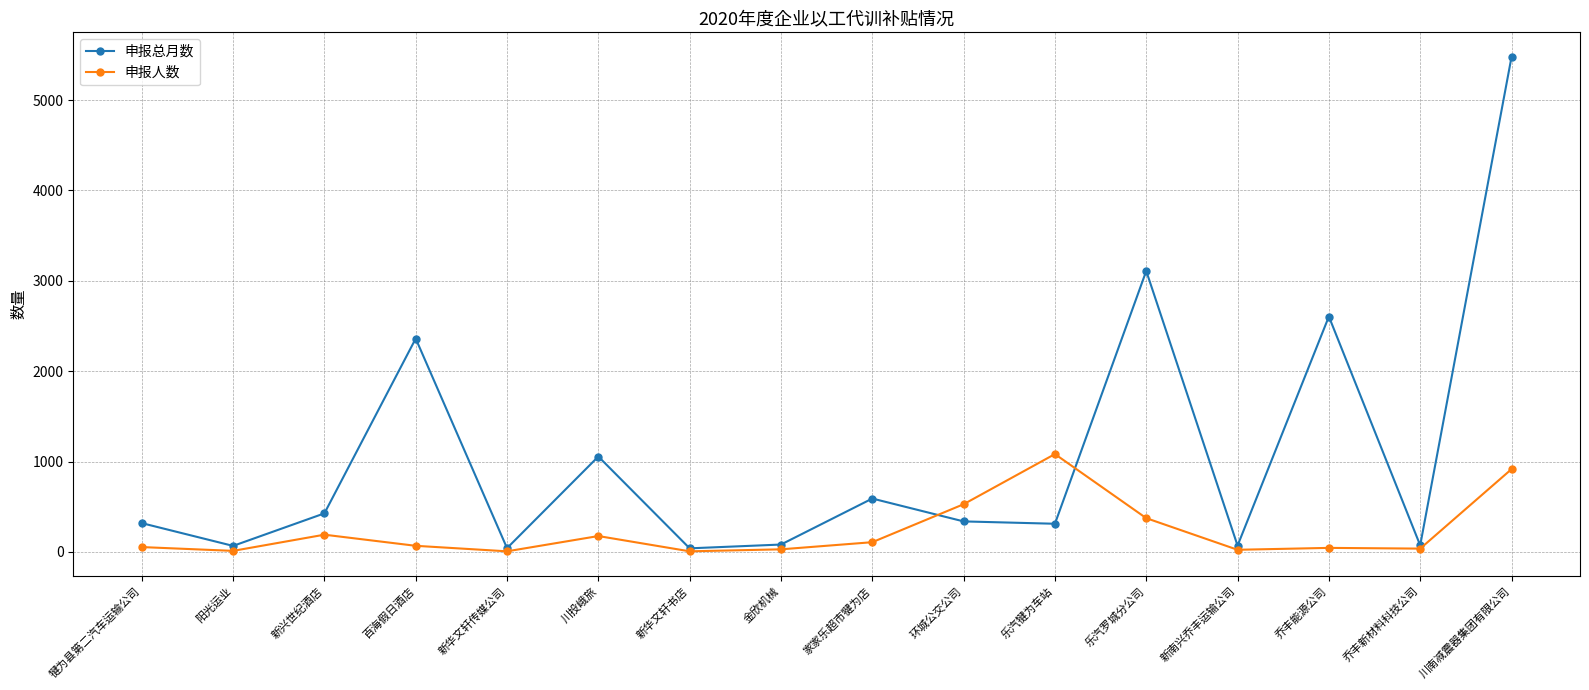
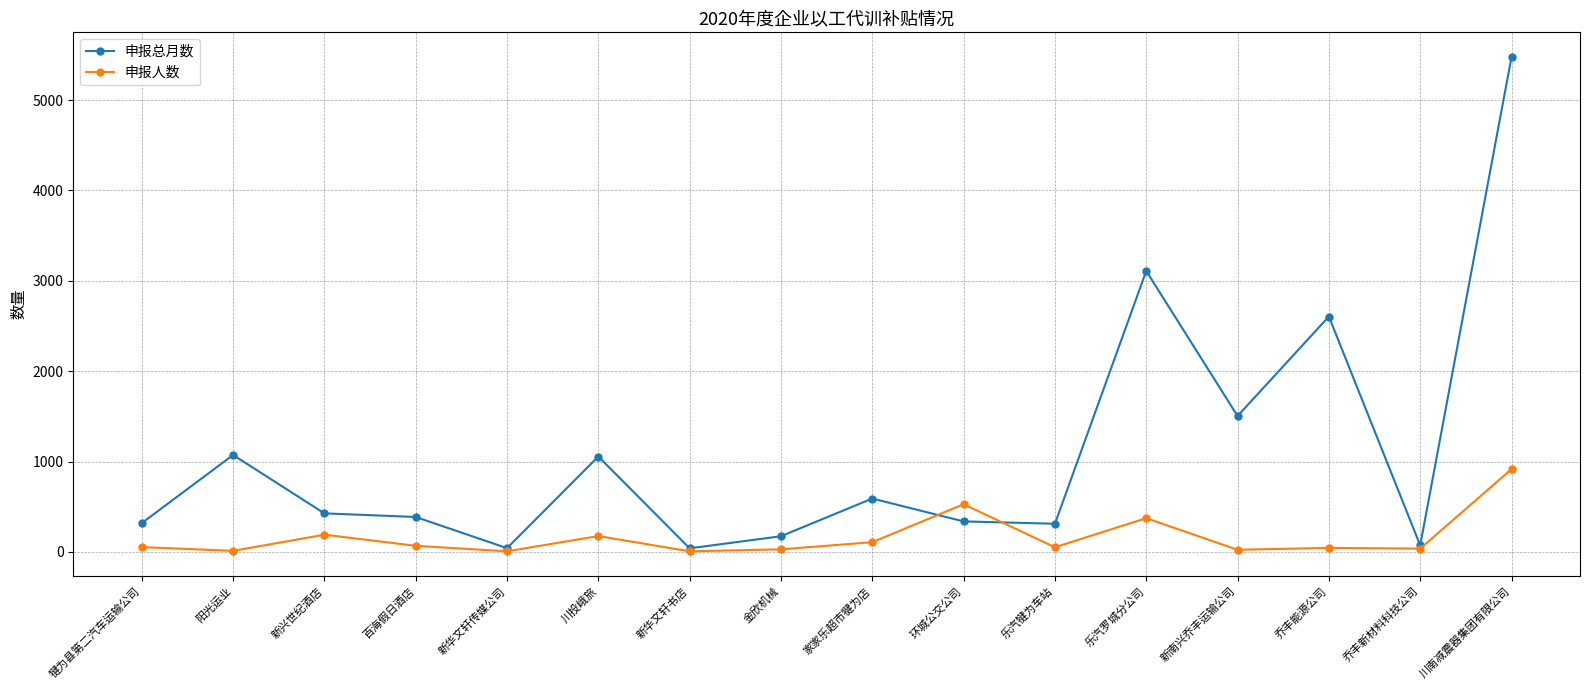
申报总月数, 阳光运业: 100 -> 1100
申报总月数, 百海假日酒店: 2400 -> 400
申报总月数, 金欣机械: 100 -> 200
申报人数, 乐汽犍为车站: 1100 -> 100
申报总月数, 新南兴乔丰运输公司: 100 -> 1500
